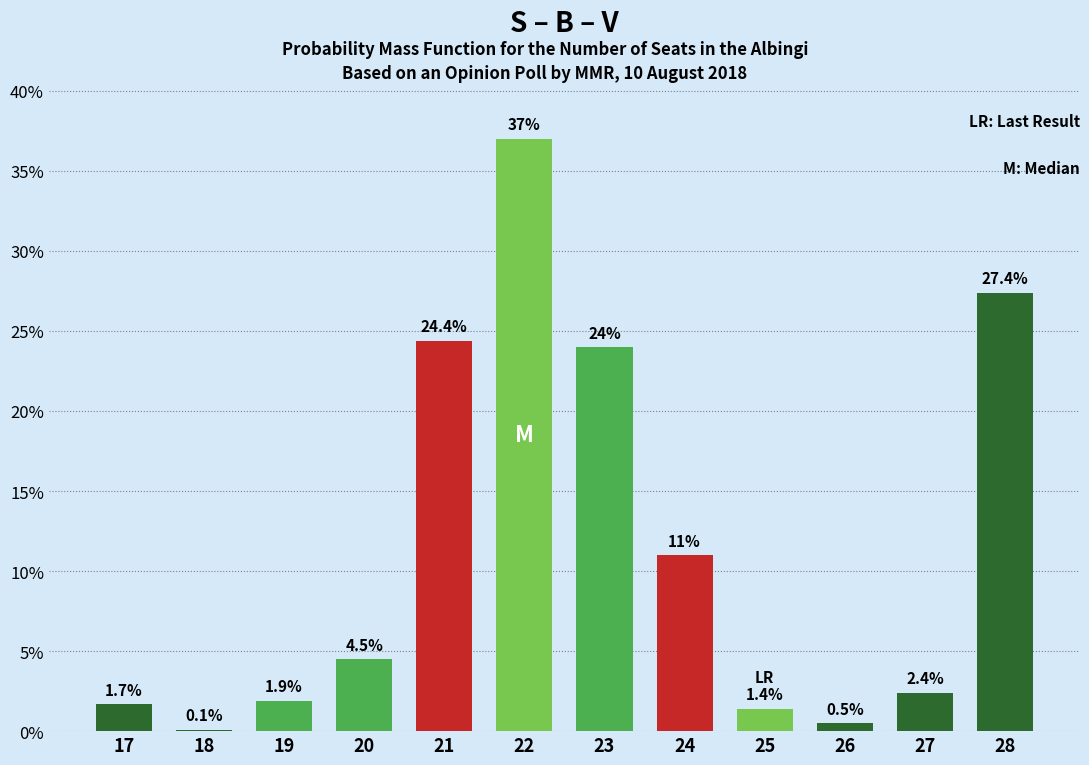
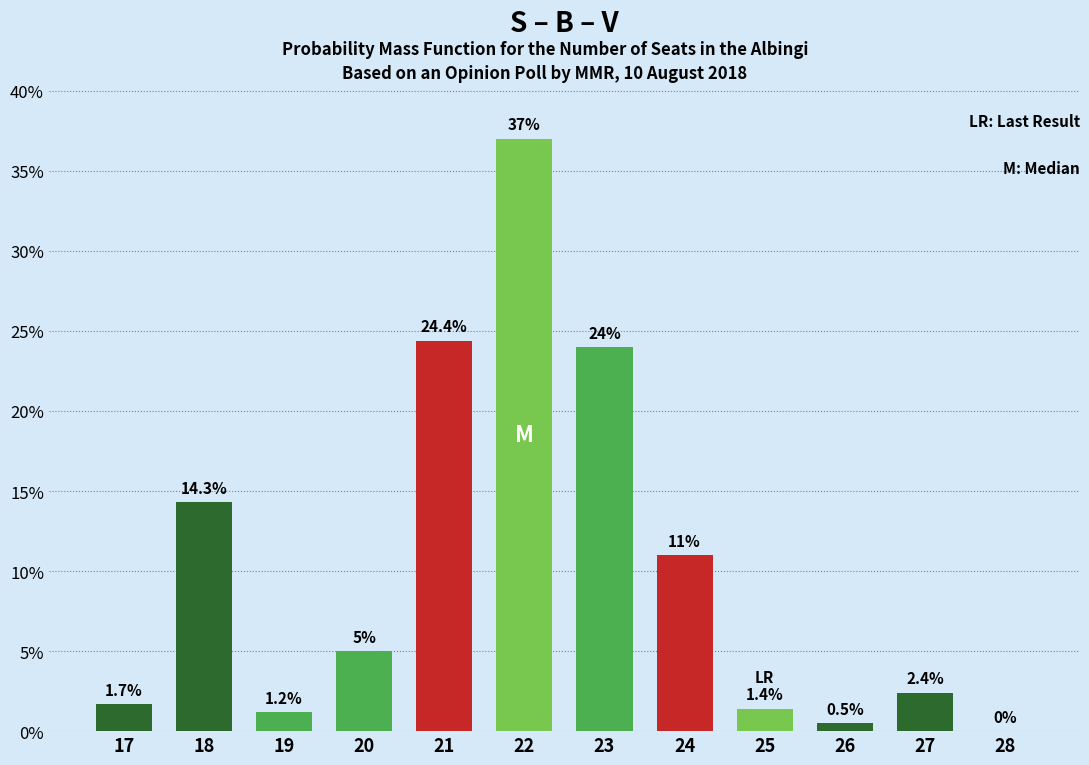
18: 0.1% -> 14.3%
19: 1.9% -> 1.2%
20: 4.5% -> 5%
28: 27.4% -> 0%
